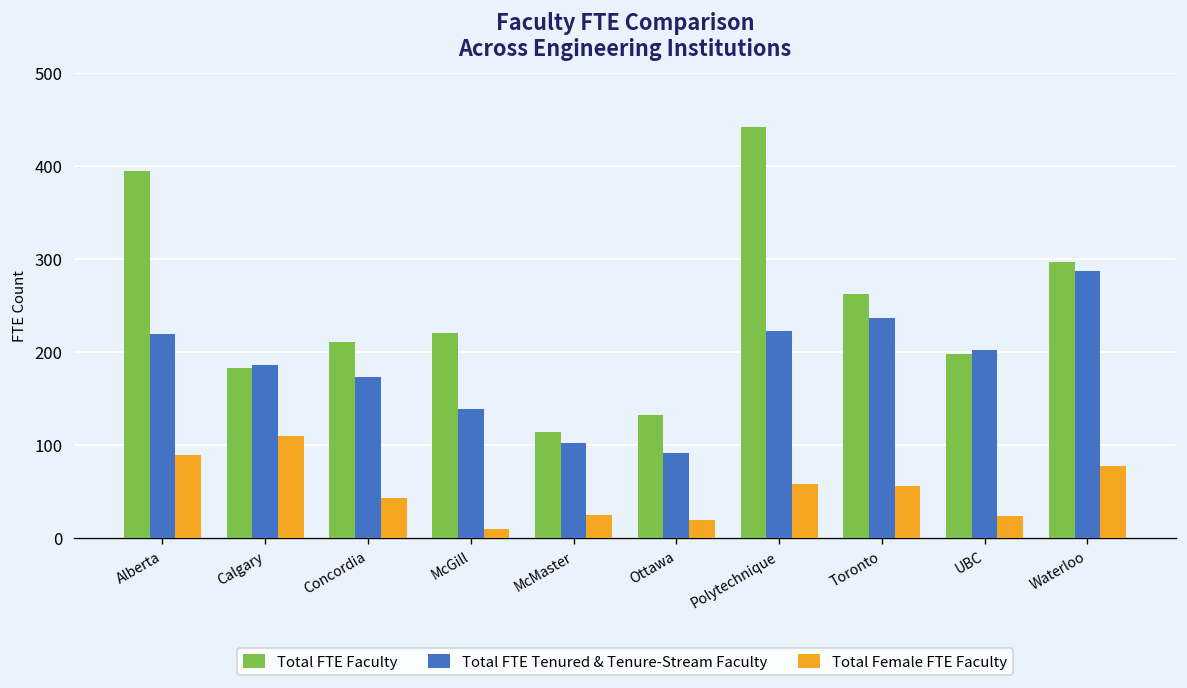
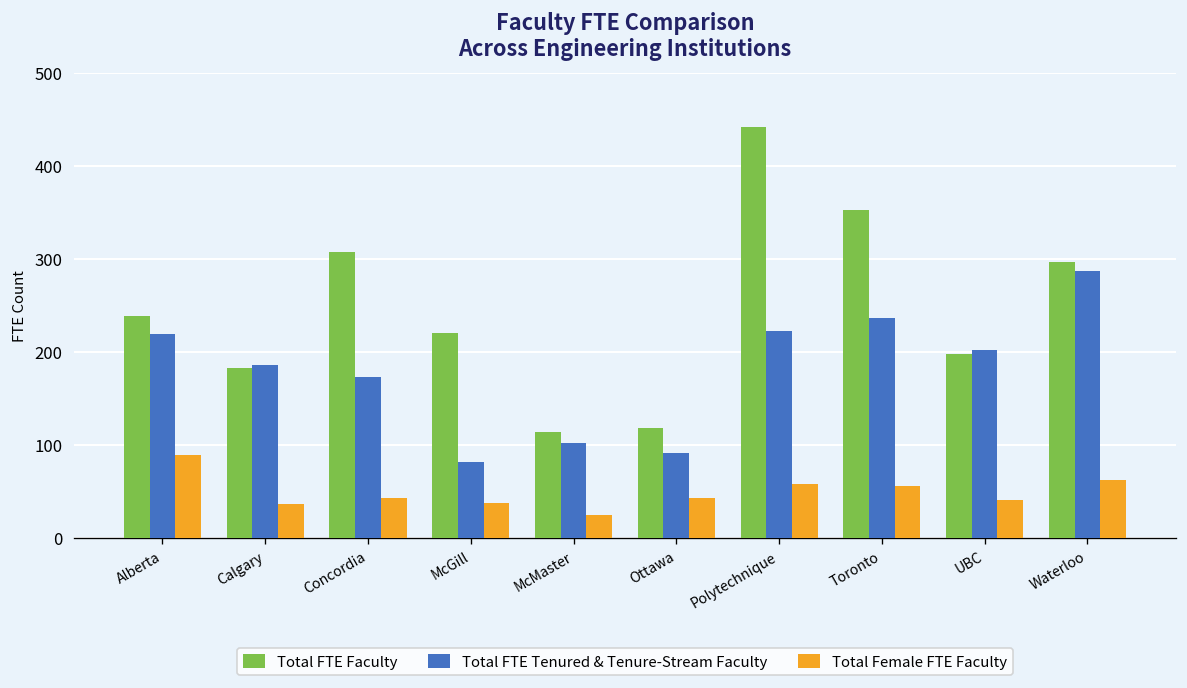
Total FTE Faculty, Alberta: 390 -> 240
Total Female FTE Faculty, Calgary: 110 -> 40
Total FTE Faculty, Concordia: 210 -> 310
Total FTE Tenured & Tenure-Stream Faculty, McGill: 140 -> 80
Total Female FTE Faculty, McGill: 10 -> 40
Total FTE Faculty, Ottawa: 130 -> 120
Total Female FTE Faculty, Ottawa: 20 -> 40
Total FTE Faculty, Toronto: 260 -> 350
Total Female FTE Faculty, UBC: 20 -> 40
Total Female FTE Faculty, Waterloo: 80 -> 60
